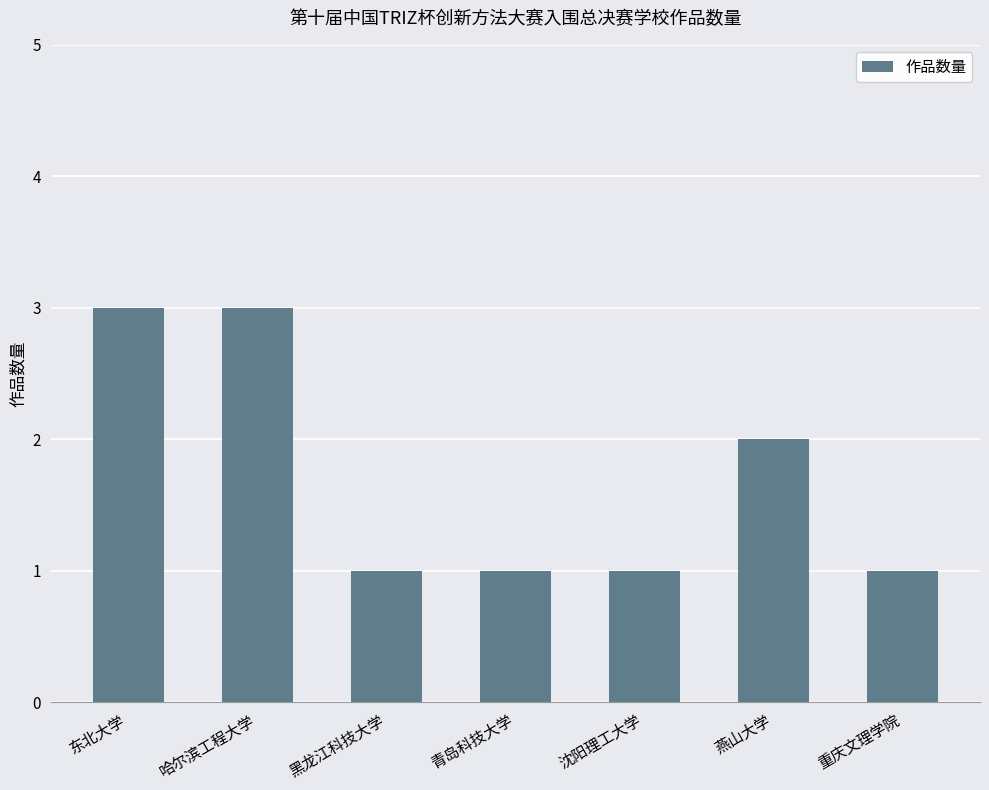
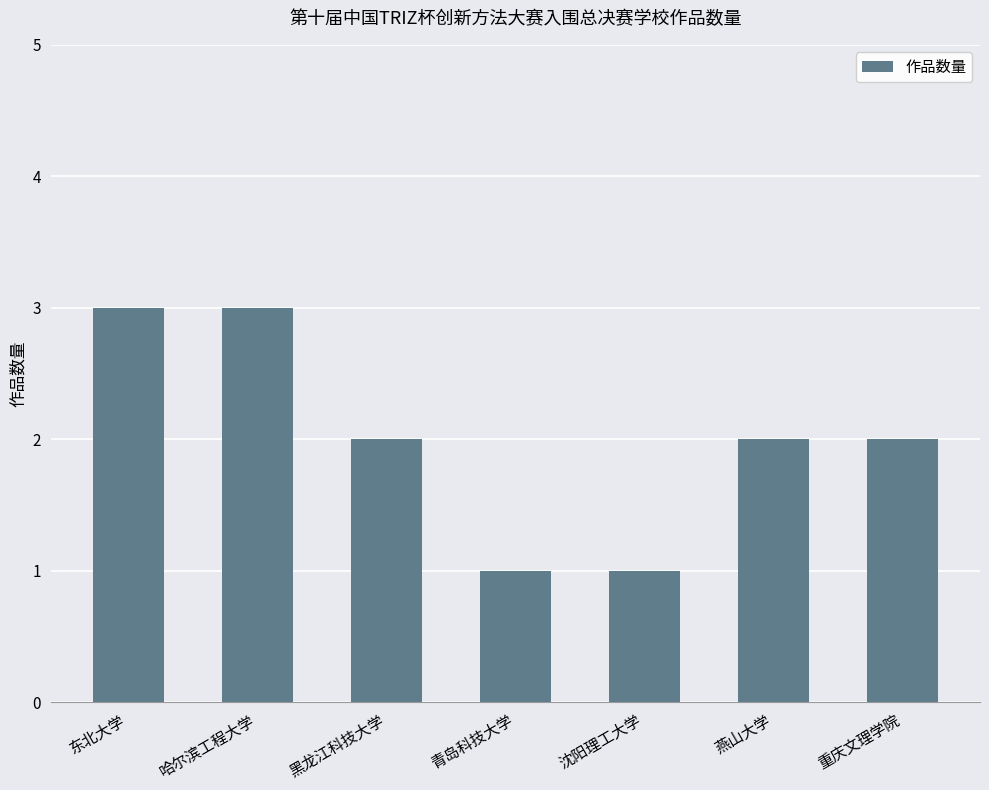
黑龙江科技大学: 1 -> 2
重庆文理学院: 1 -> 2
